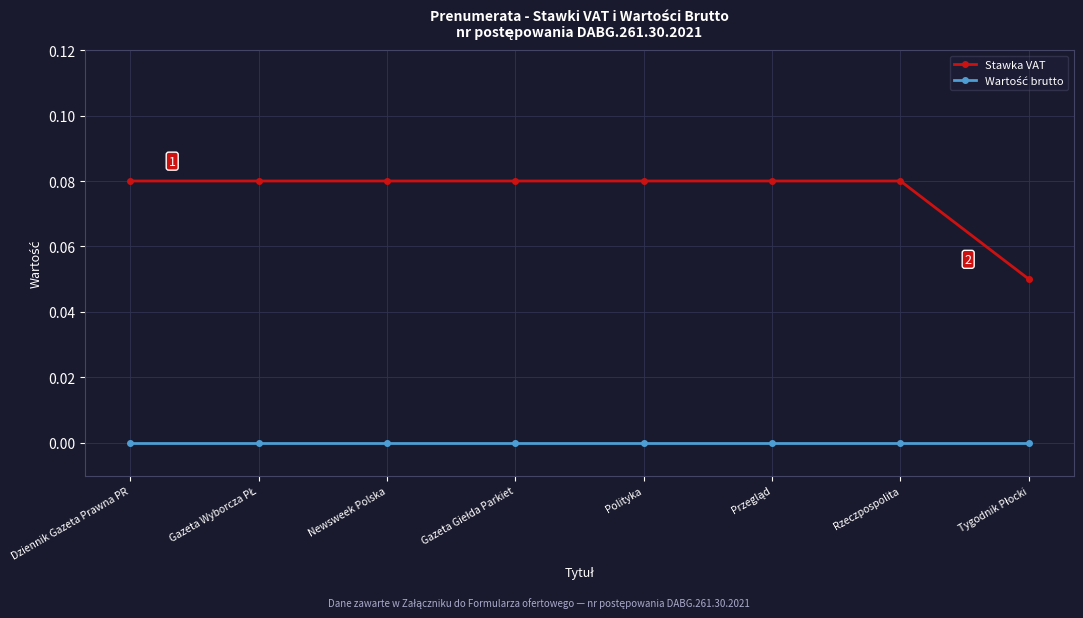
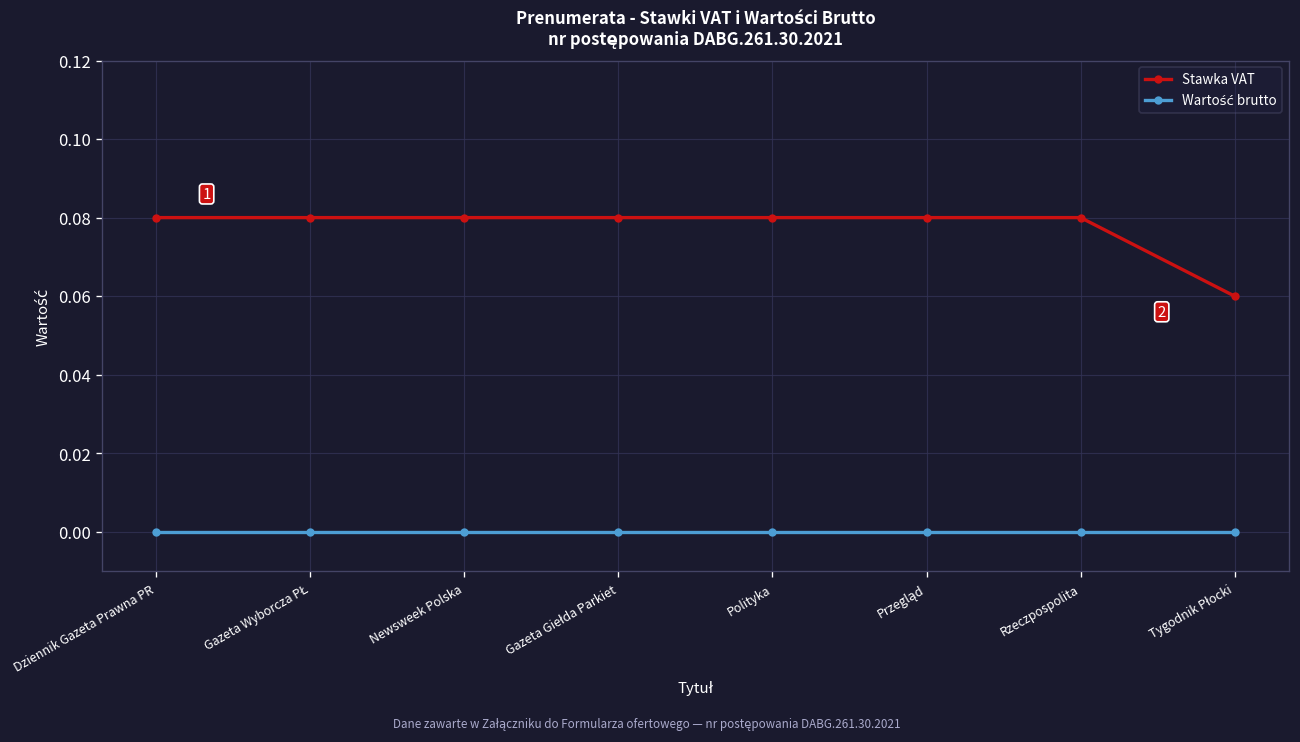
Stawka VAT, Tygodnik Płocki: 0.05 -> 0.06
